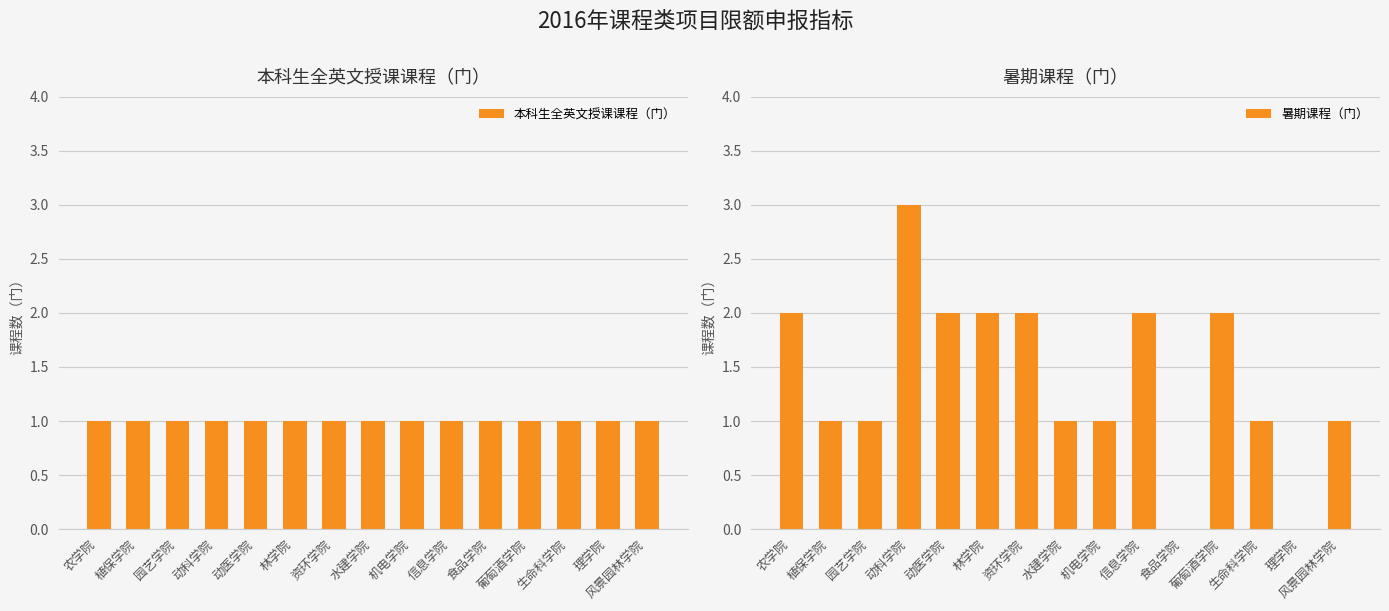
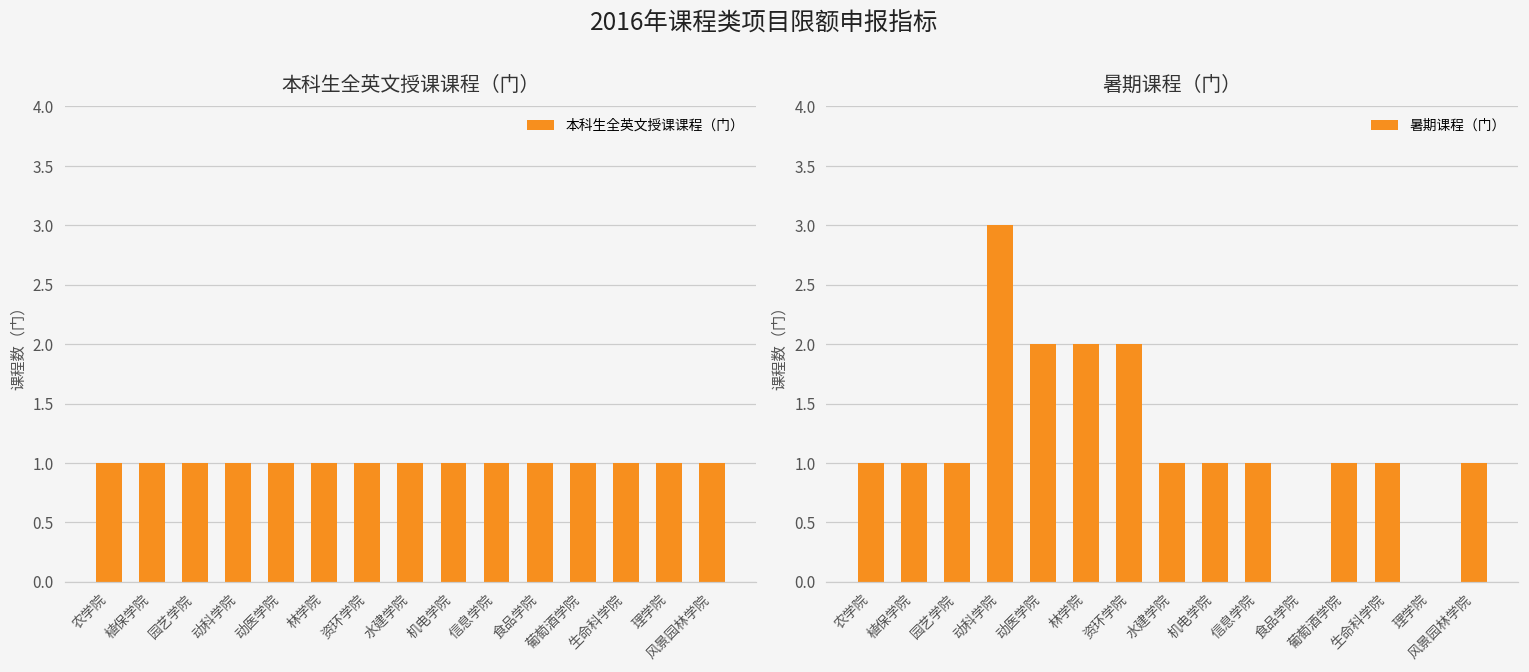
暑期课程（门）, 农学院: 2 -> 1
暑期课程（门）, 信息学院: 2 -> 1
暑期课程（门）, 葡萄酒学院: 2 -> 1
